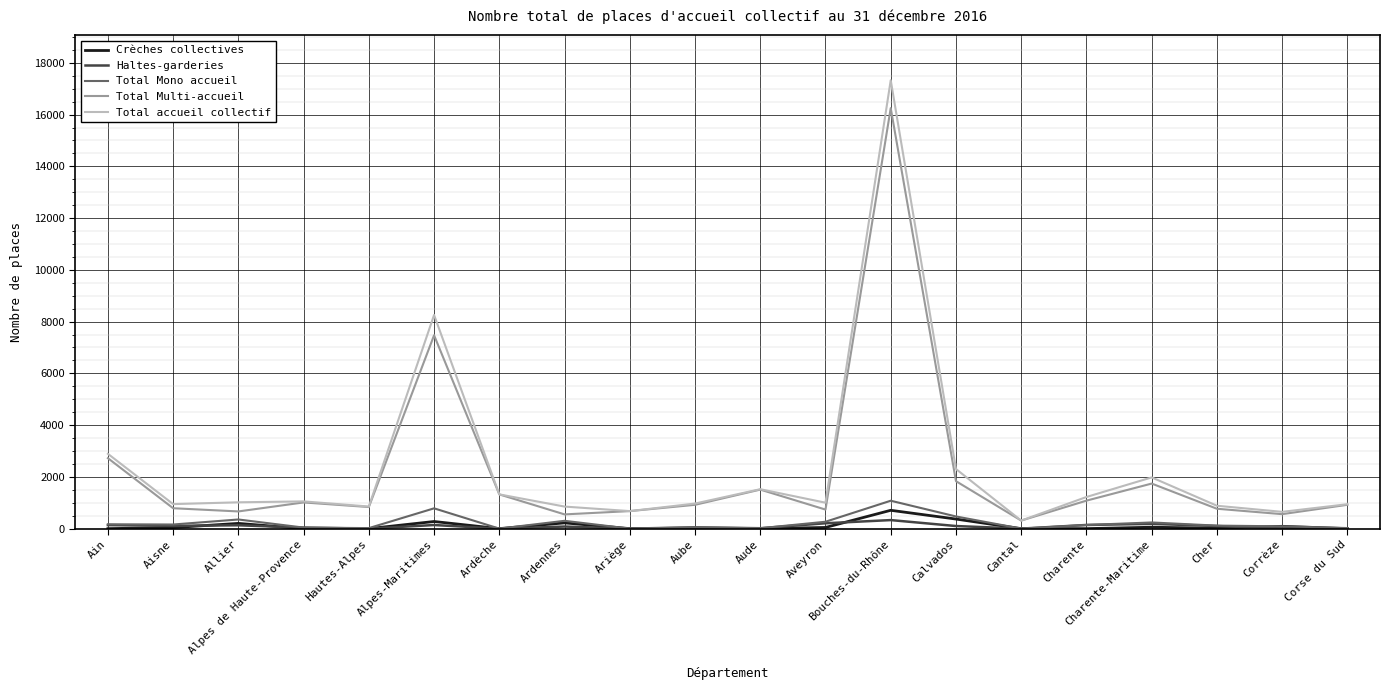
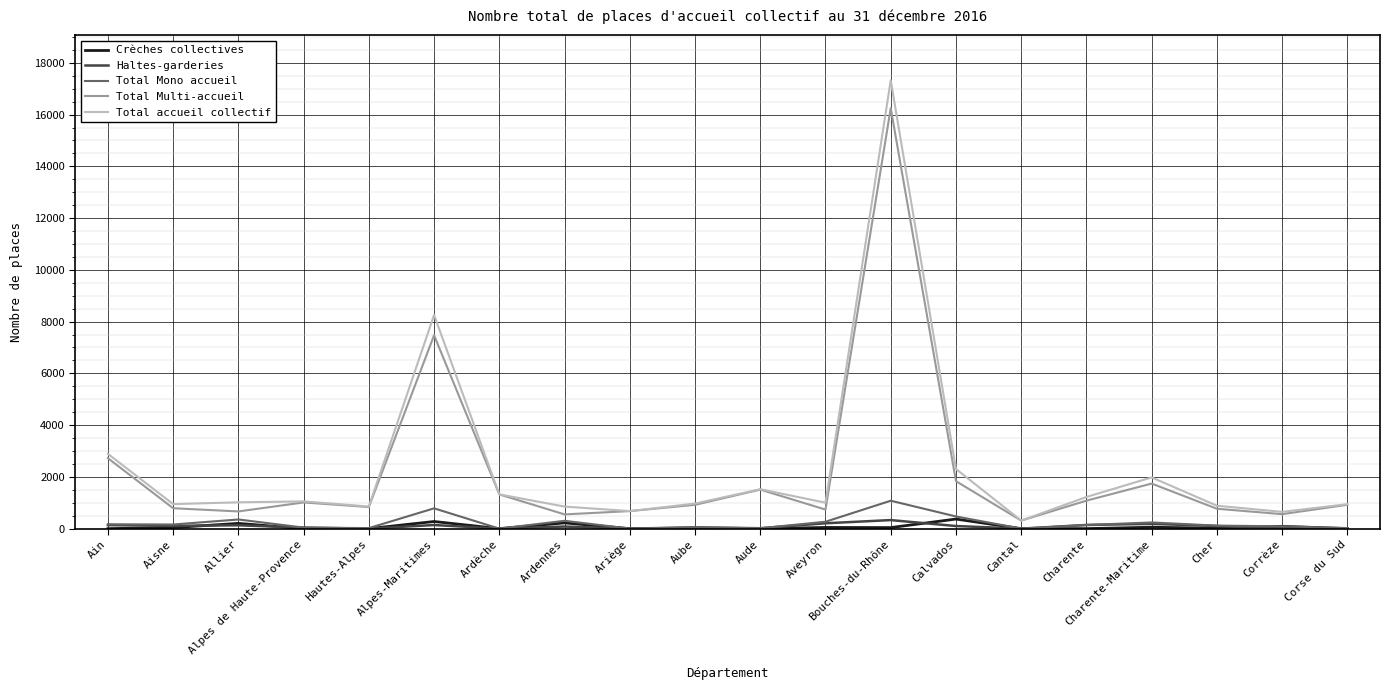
Crèches collectives, Bouches-du-Rhône: 700 -> 0
